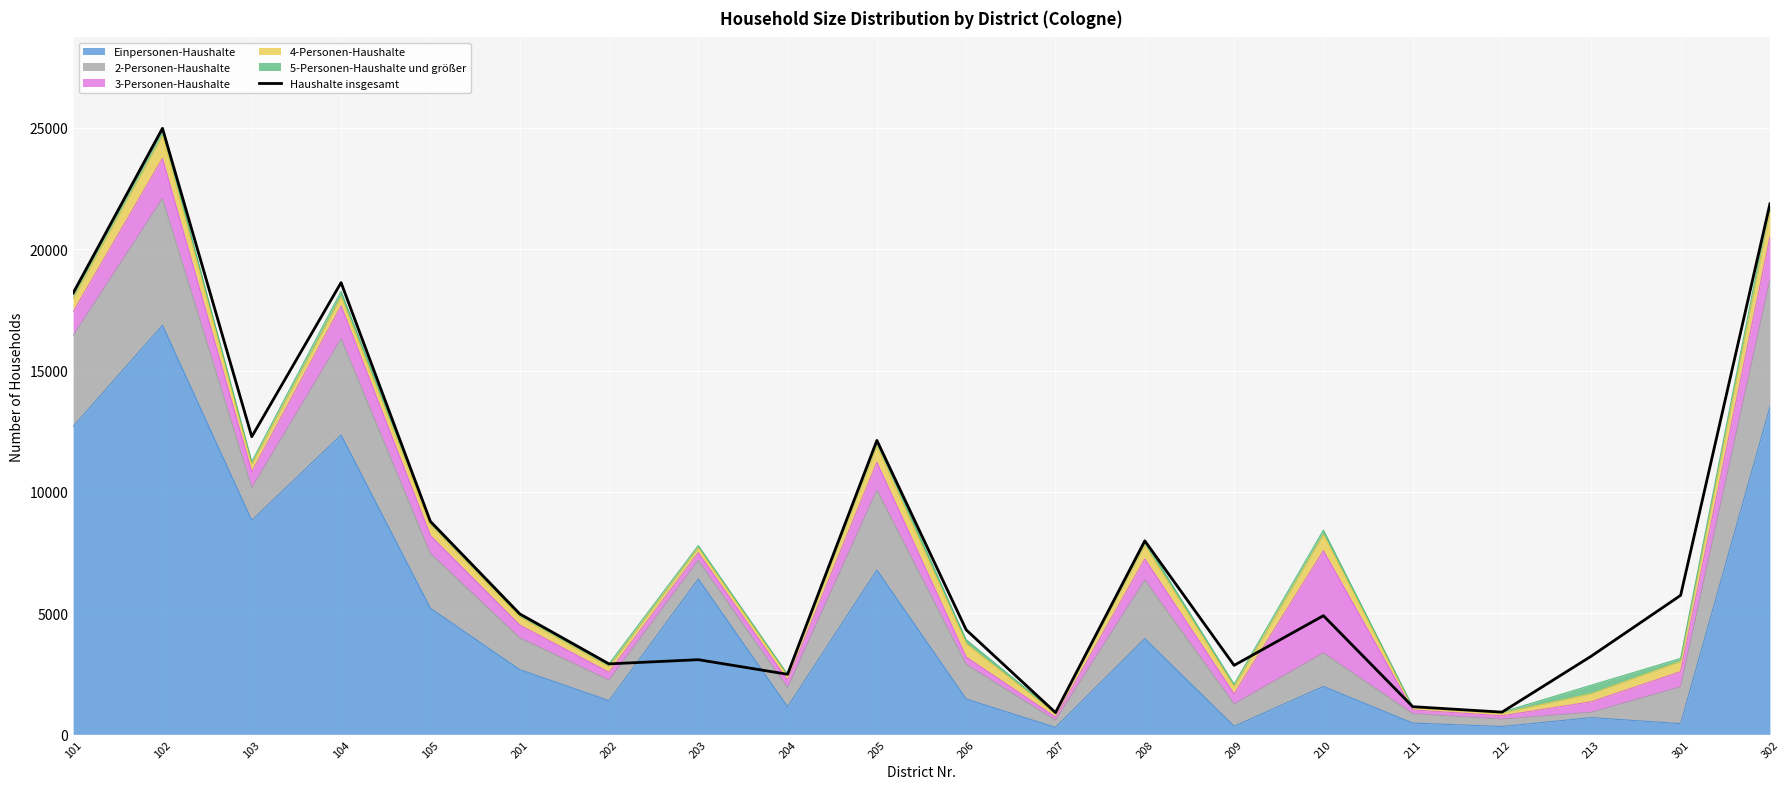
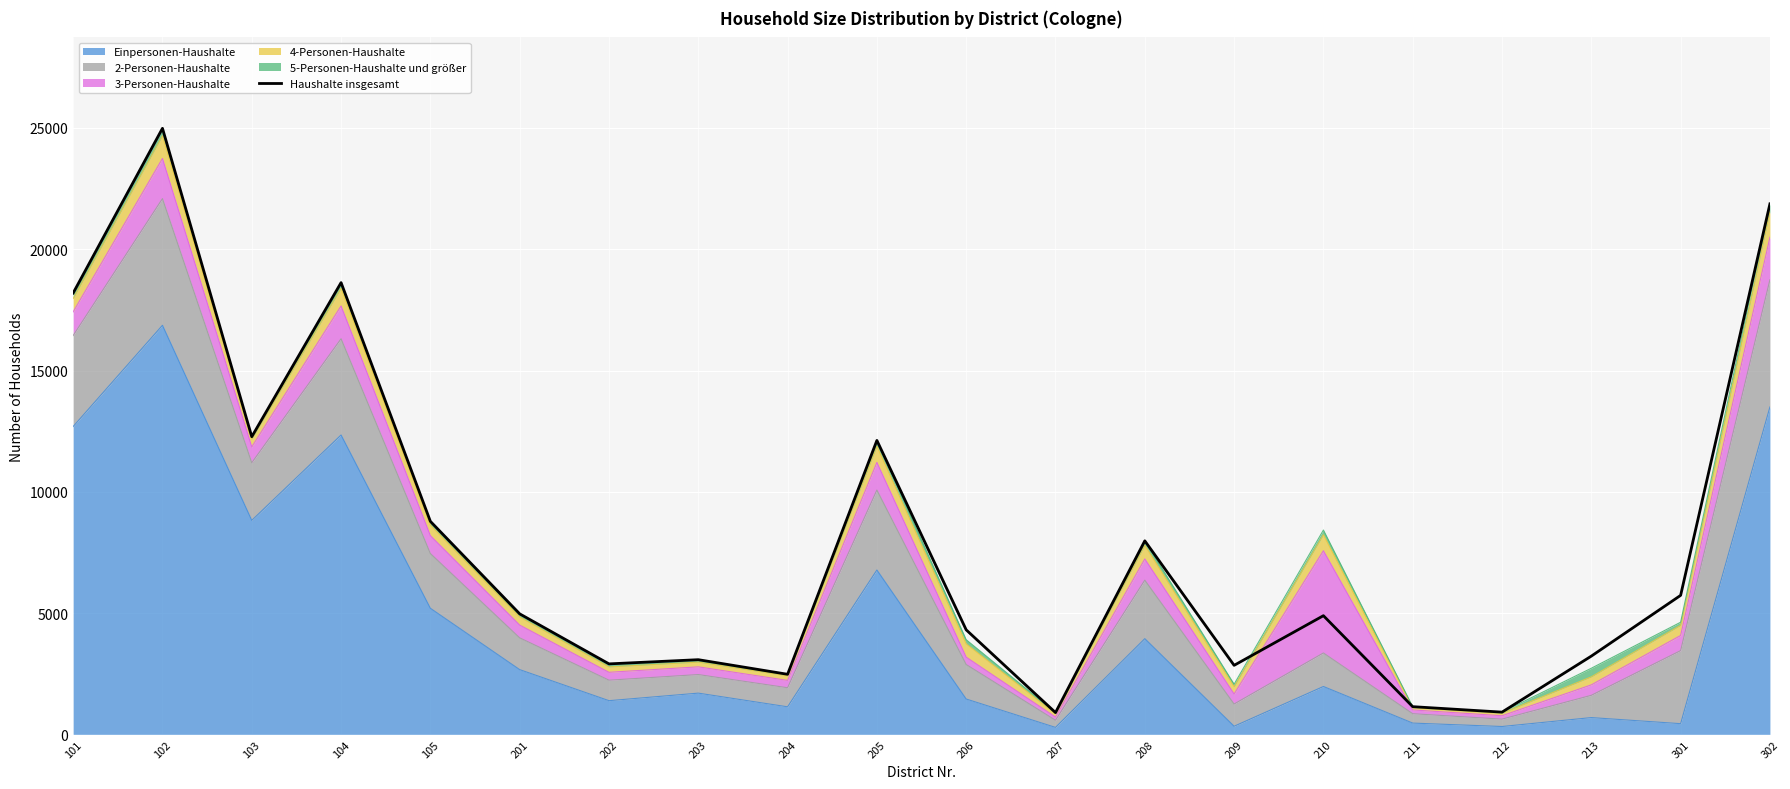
2-Personen-Haushalte, 103: 1300 -> 2400
4-Personen-Haushalte, 104: 400 -> 700
Einpersonen-Haushalte, 203: 6400 -> 1700
2-Personen-Haushalte, 213: 200 -> 900
2-Personen-Haushalte, 301: 1500 -> 3000
